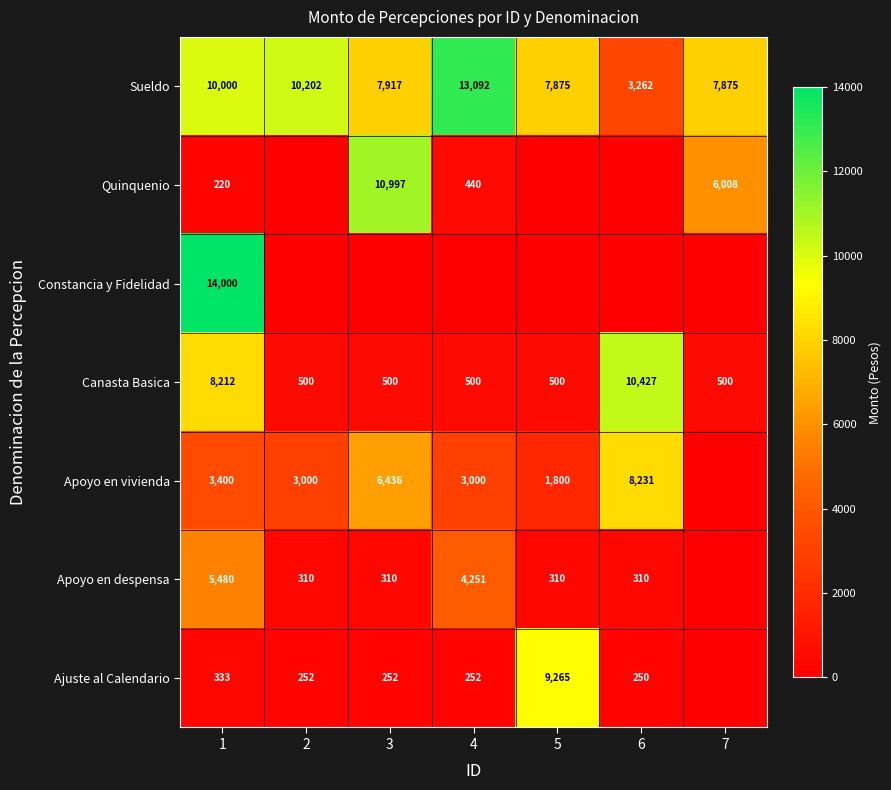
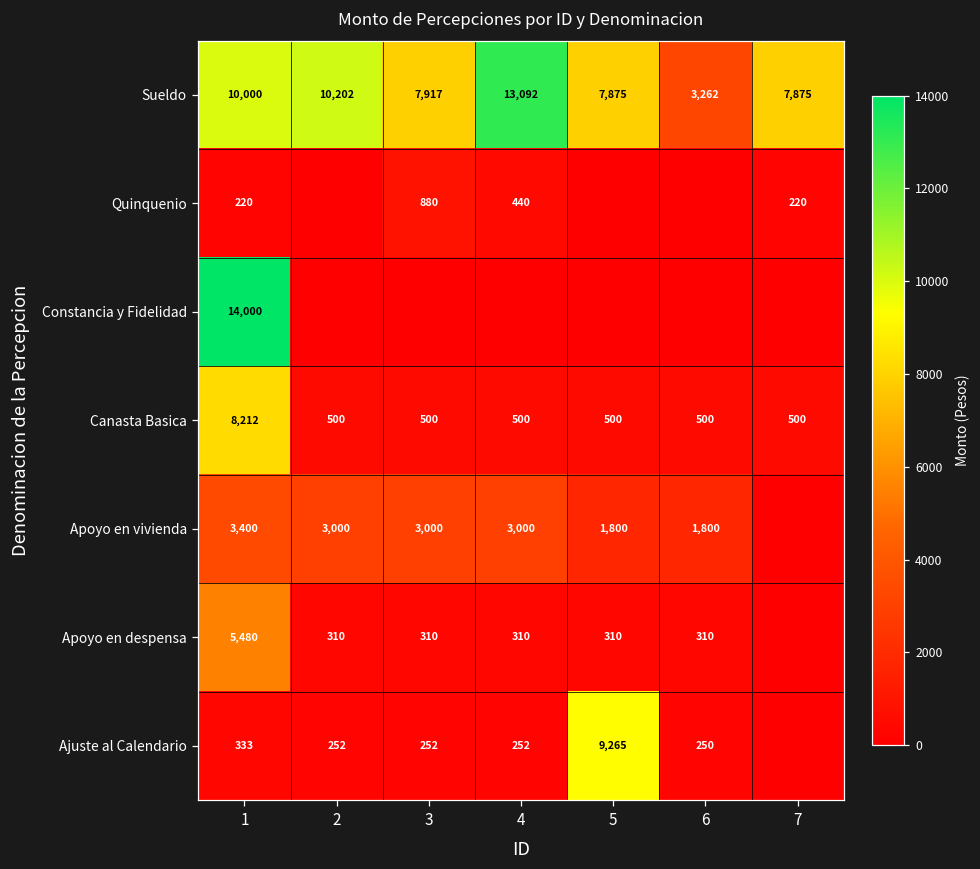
Quinquenio, 3: 10,997 -> 880
Quinquenio, 7: 6,008 -> 220
Canasta Basica, 6: 10,427 -> 500
Apoyo en vivienda, 3: 6,436 -> 3,000
Apoyo en vivienda, 6: 8,231 -> 1,800
Apoyo en despensa, 4: 4,251 -> 310
